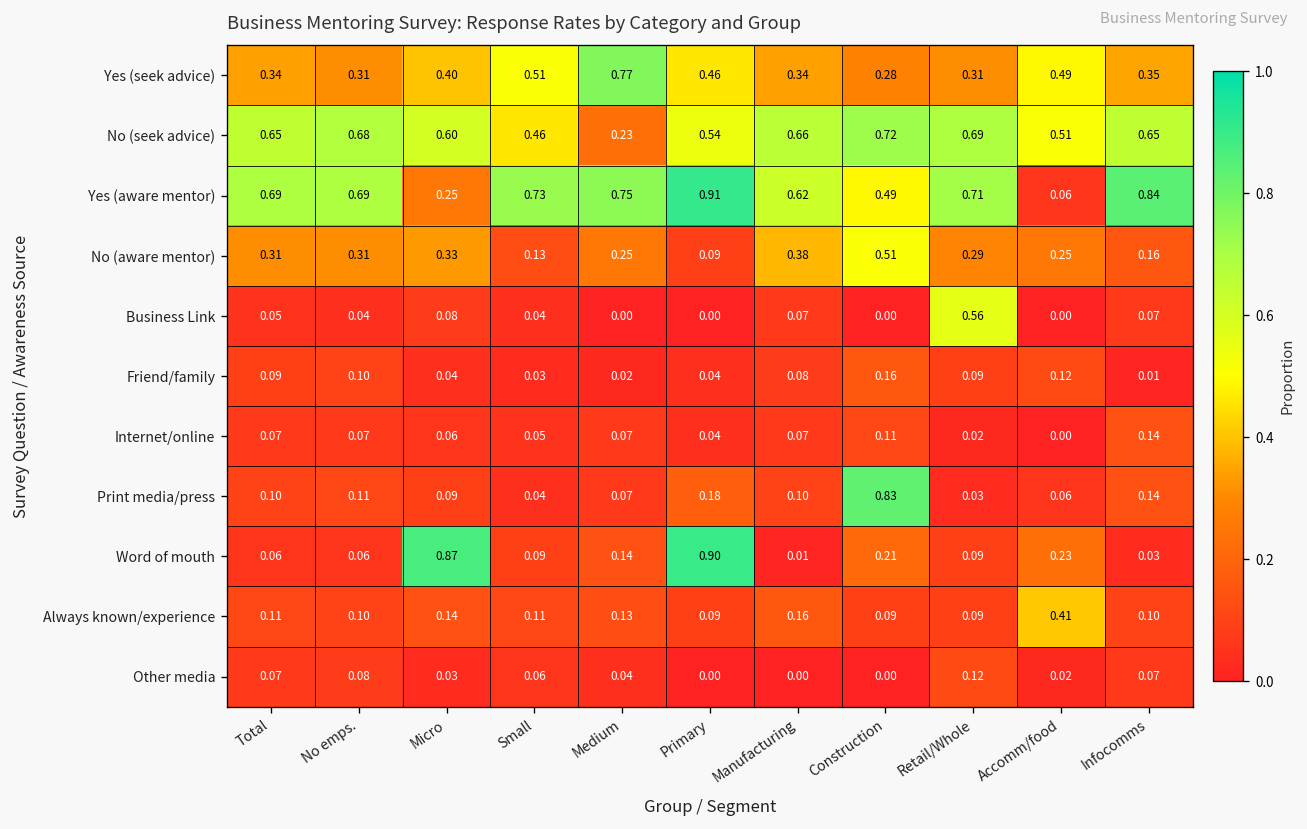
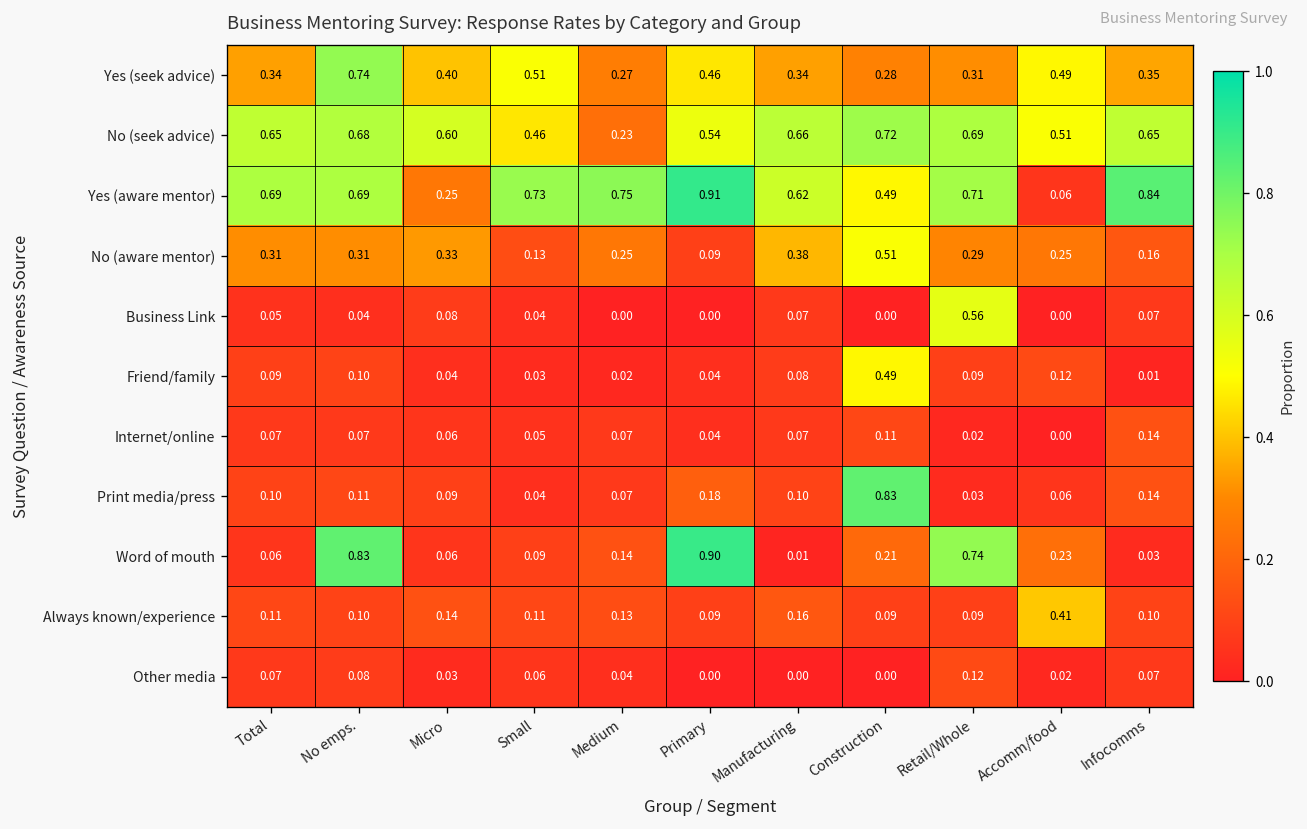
Yes (seek advice), No emps.: 0.31 -> 0.74
Yes (seek advice), Medium: 0.77 -> 0.27
Friend/family, Construction: 0.16 -> 0.49
Word of mouth, No emps.: 0.06 -> 0.83
Word of mouth, Micro: 0.87 -> 0.06
Word of mouth, Retail/Whole: 0.09 -> 0.74
